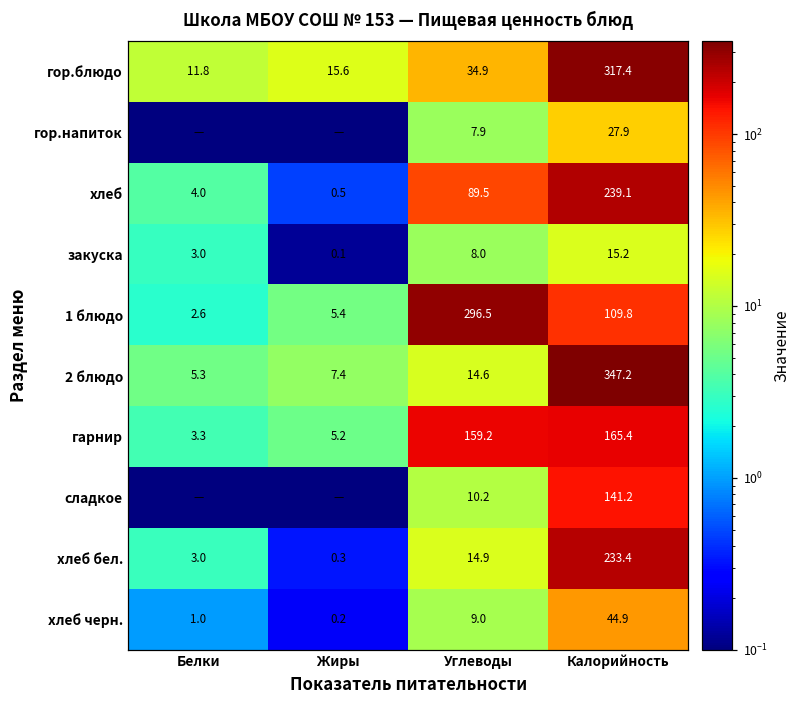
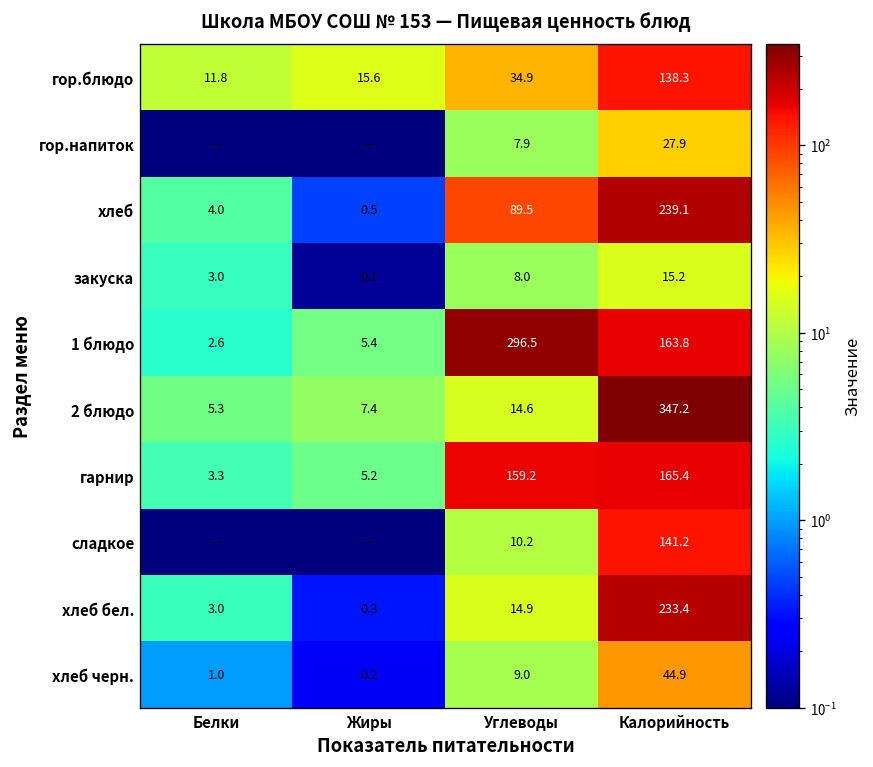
гор.блюдо, Калорийность: 317.4 -> 138.3
1 блюдо, Калорийность: 109.8 -> 163.8
